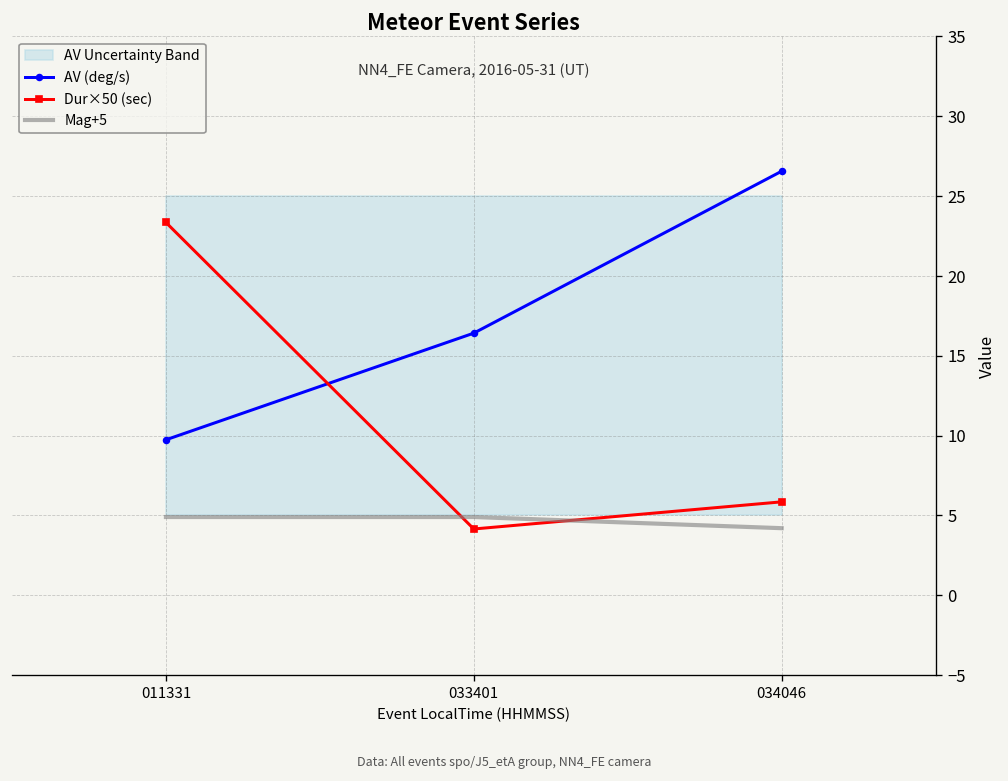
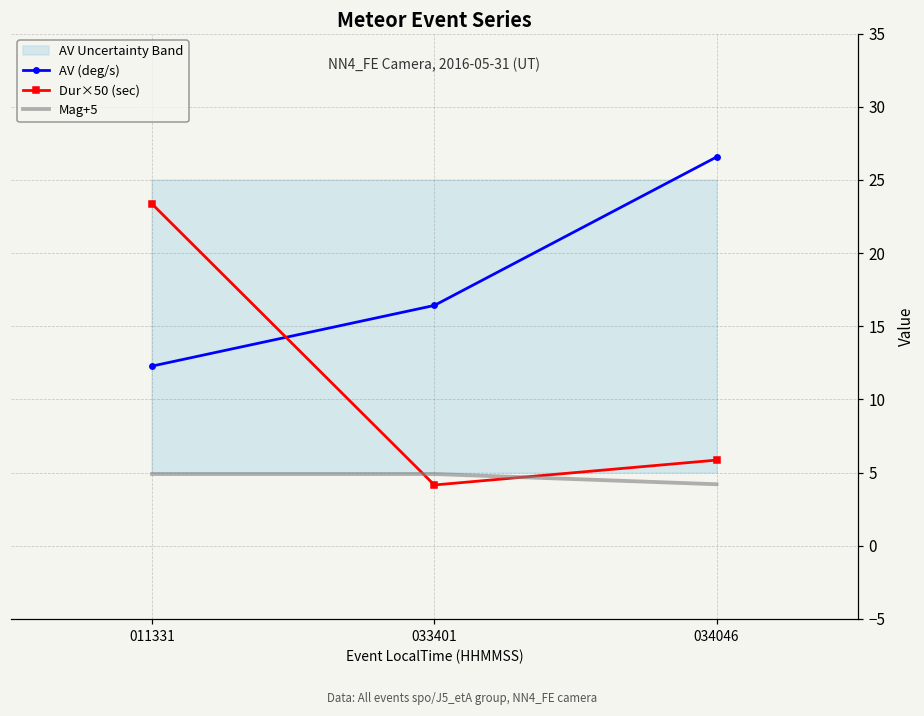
AV (deg/s), 011331: 9.7 -> 12.3
